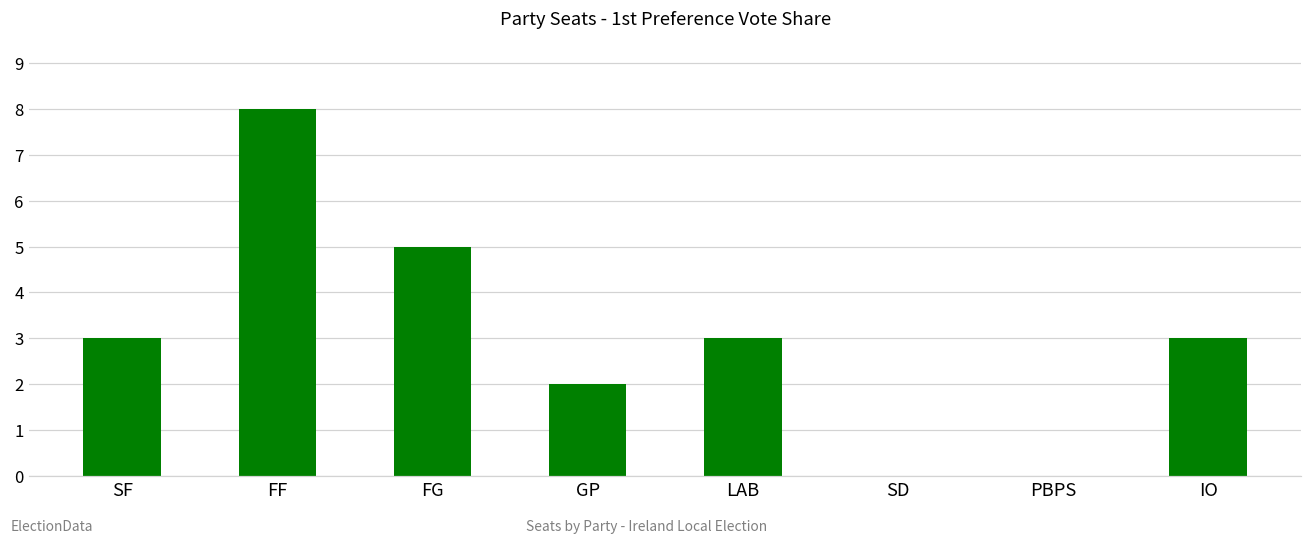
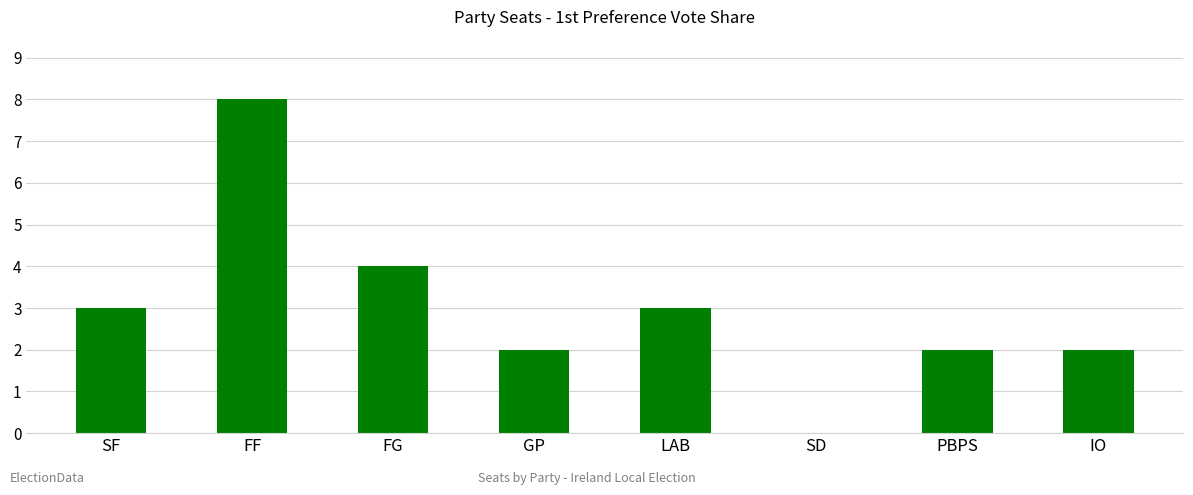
FG: 5 -> 4
PBPS: 0 -> 2
IO: 3 -> 2
